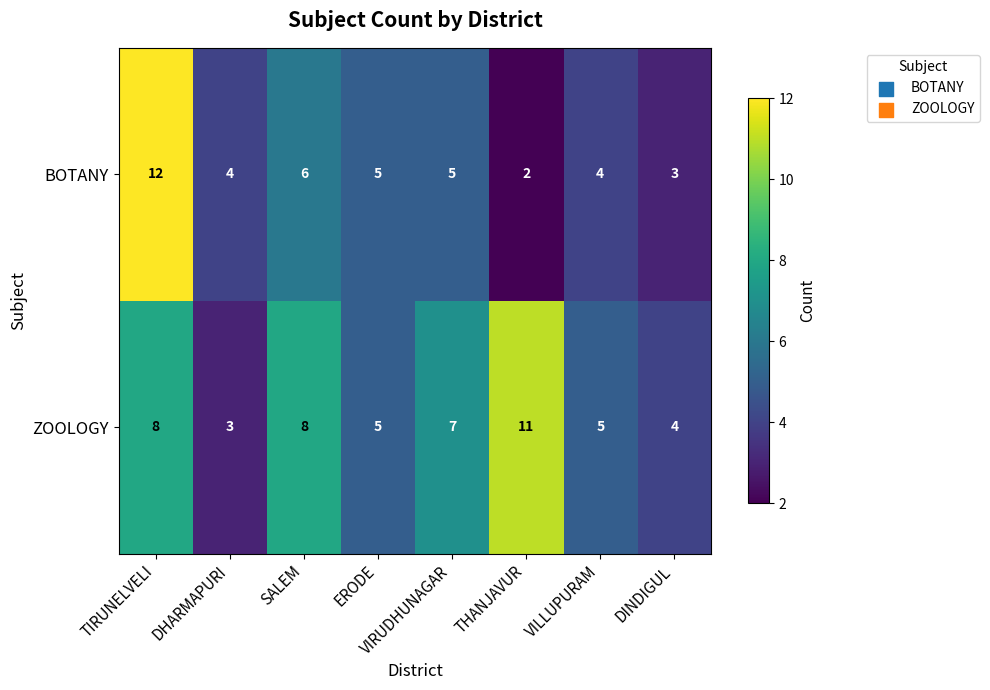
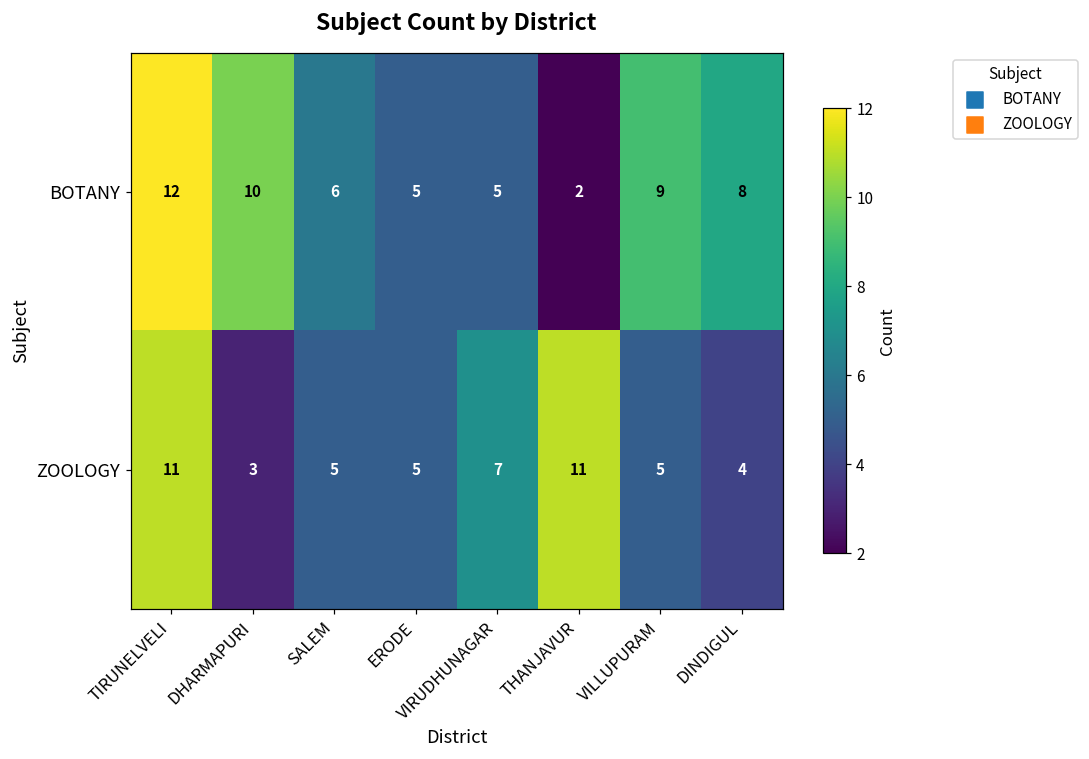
BOTANY, DHARMAPURI: 4 -> 10
BOTANY, VILLUPURAM: 4 -> 9
BOTANY, DINDIGUL: 3 -> 8
ZOOLOGY, TIRUNELVELI: 8 -> 11
ZOOLOGY, SALEM: 8 -> 5
